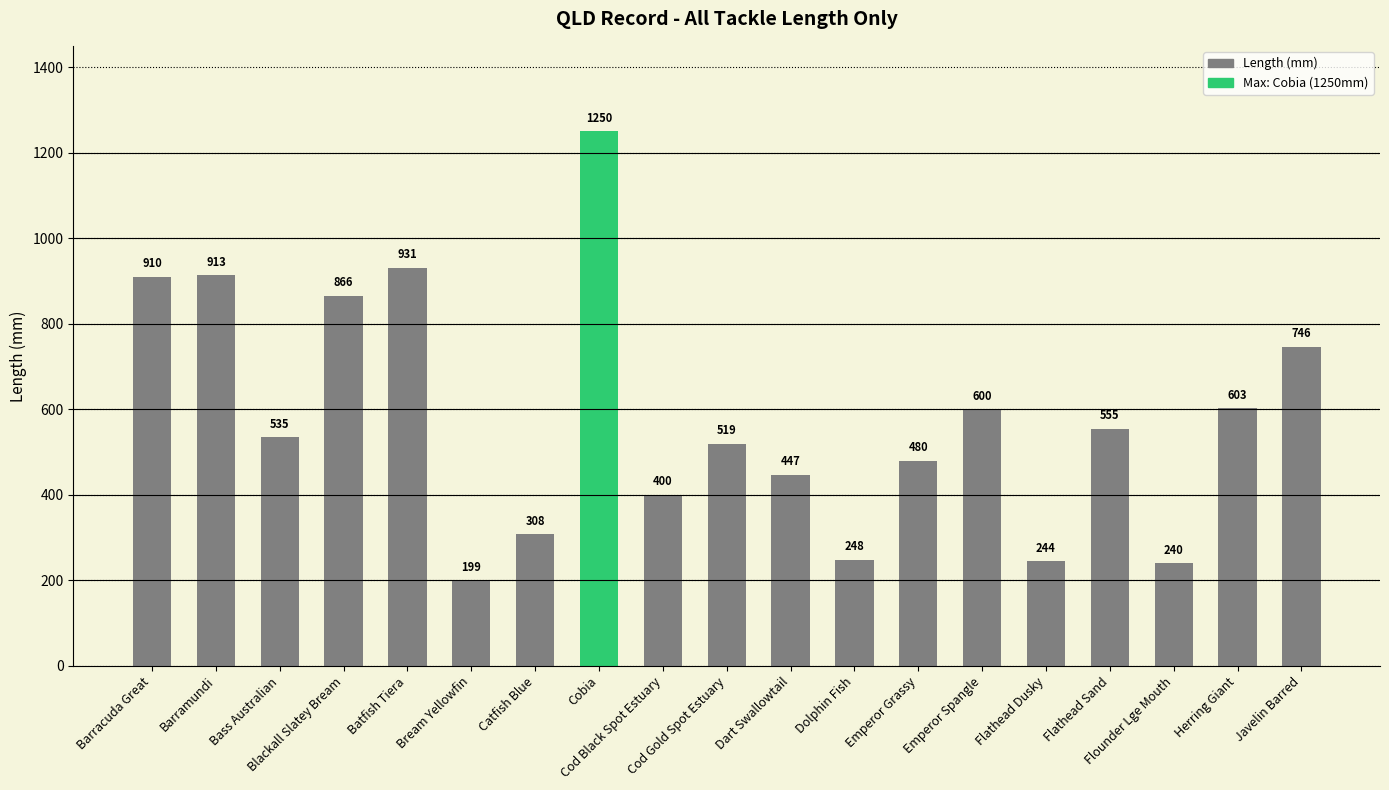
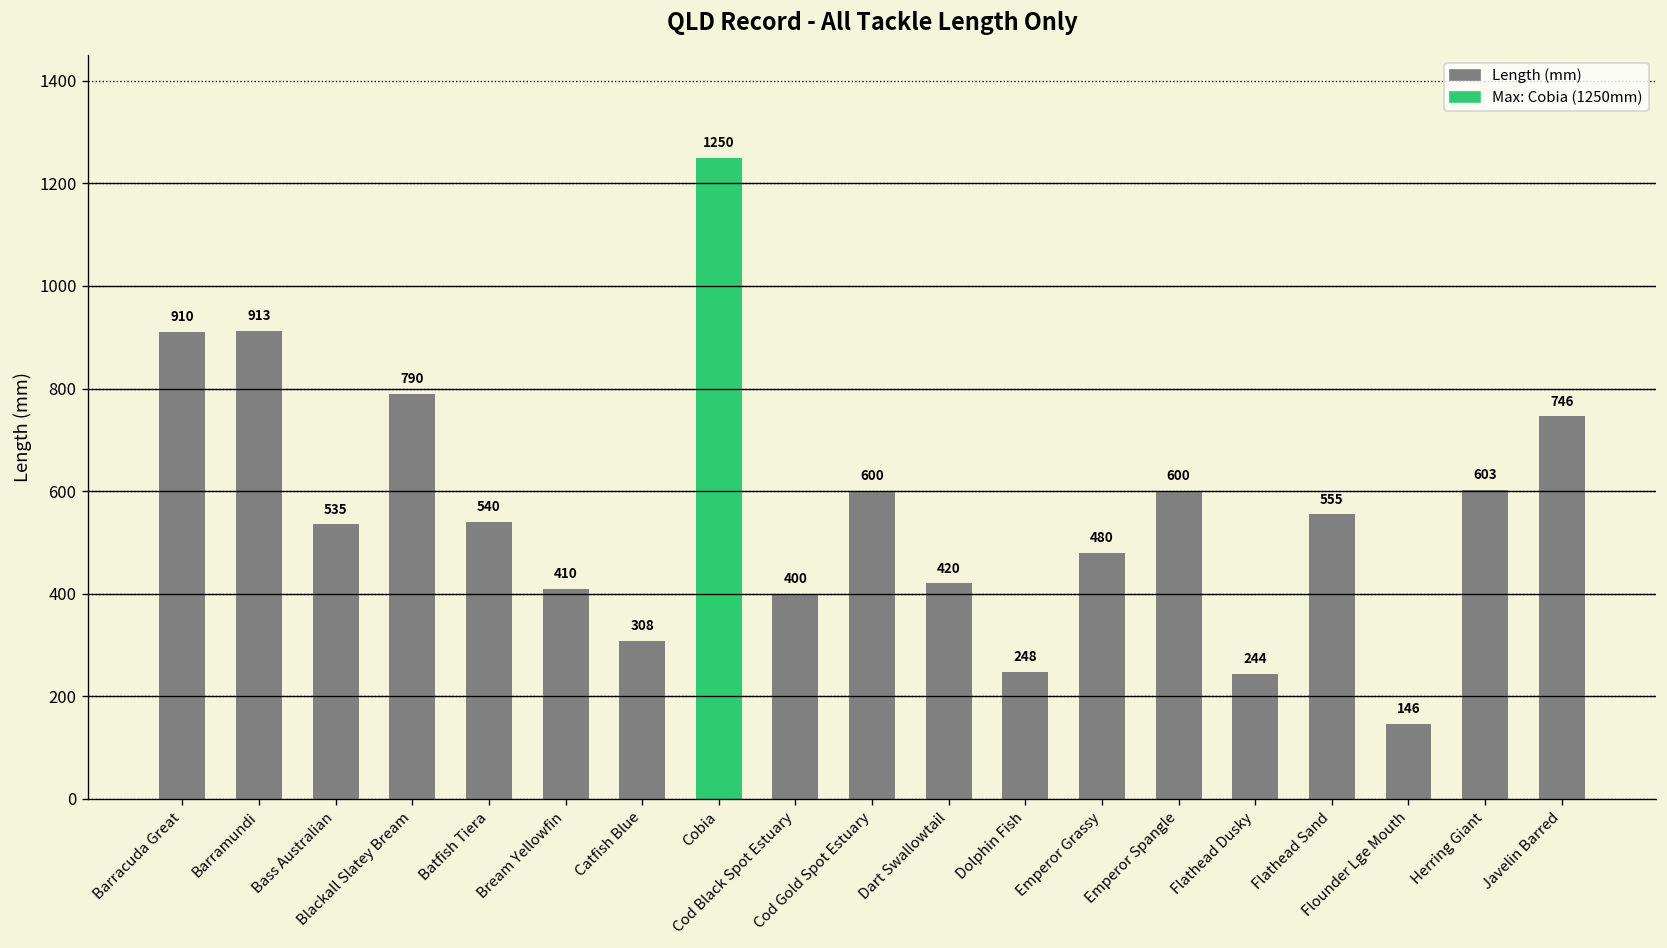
Blackall Slatey Bream: 866 -> 790
Batfish Tiera: 931 -> 540
Bream Yellowfin: 199 -> 410
Cod Gold Spot Estuary: 519 -> 600
Dart Swallowtail: 447 -> 420
Flounder Lge Mouth: 240 -> 146
